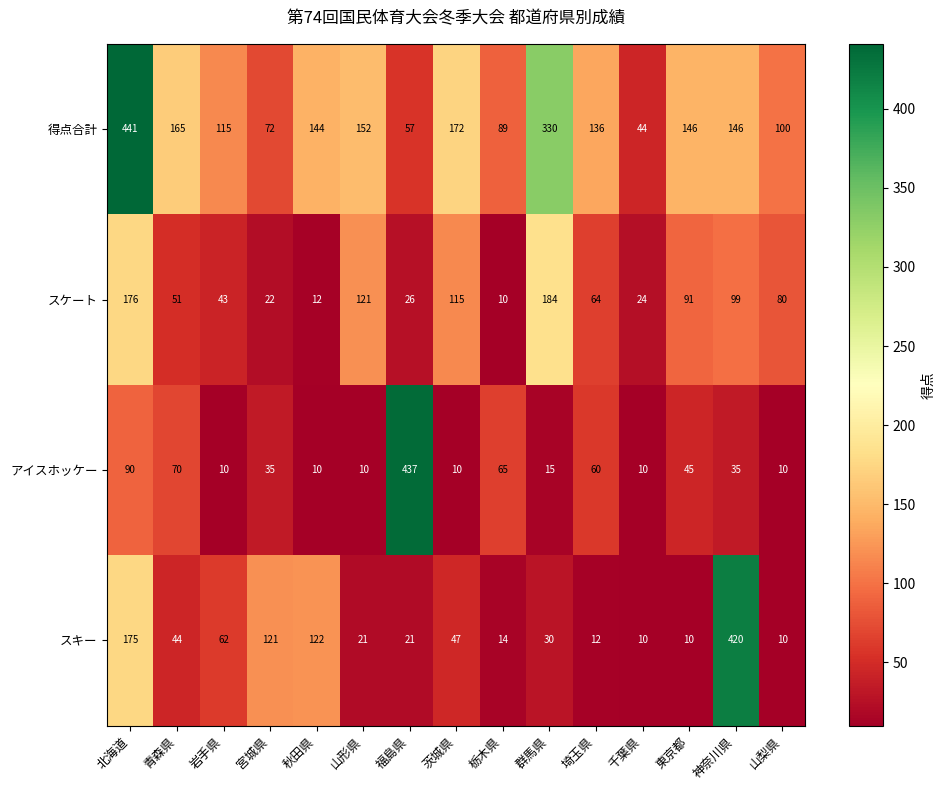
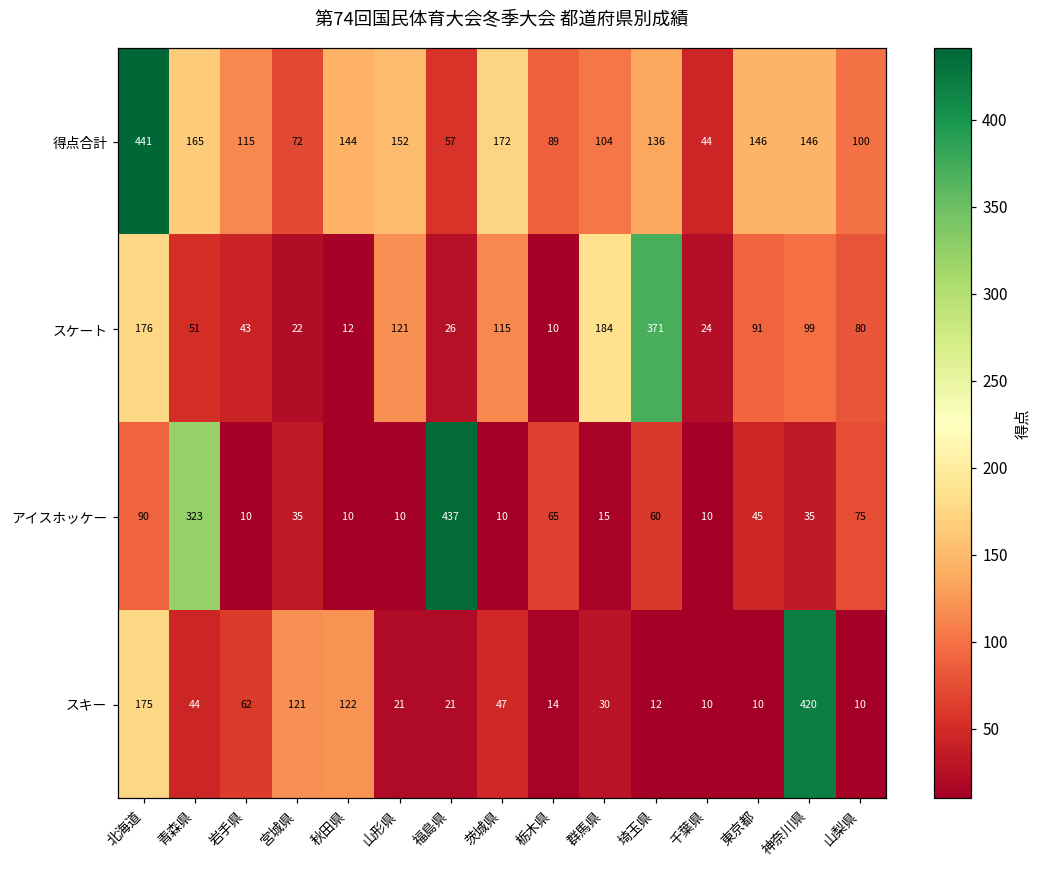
得点合計, 群馬県: 330 -> 104
スケート, 埼玉県: 64 -> 371
アイスホッケー, 青森県: 70 -> 323
アイスホッケー, 山梨県: 10 -> 75
